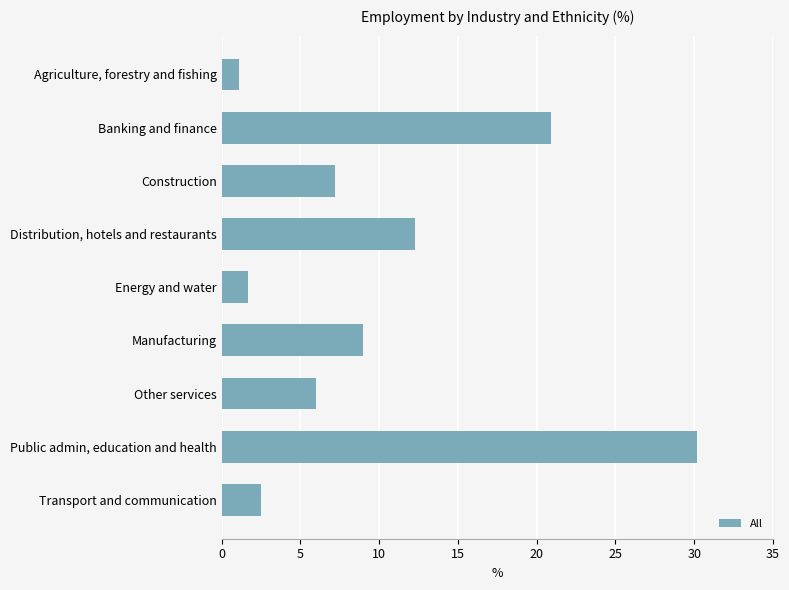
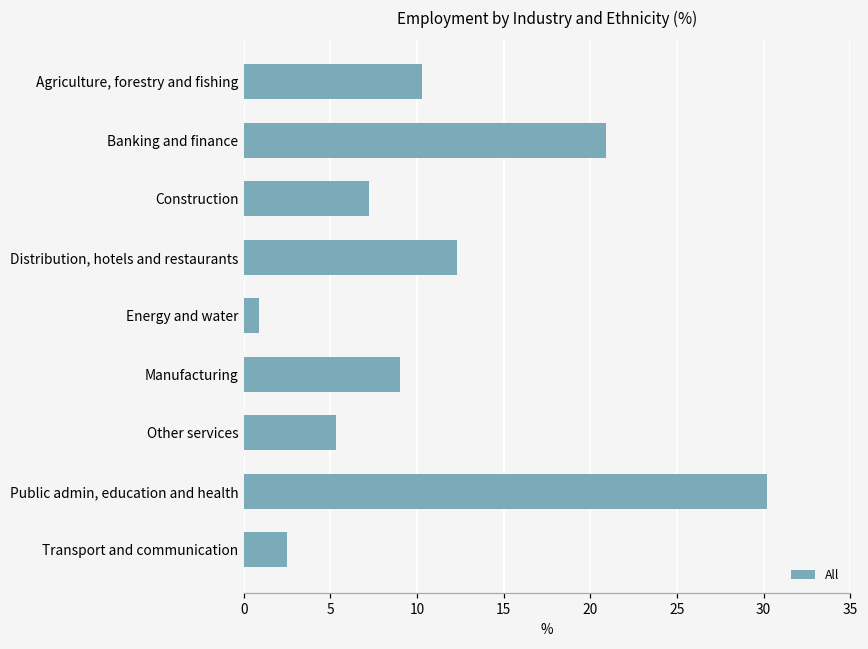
Agriculture, forestry and fishing: 1.1 -> 10.3
Energy and water: 1.7 -> 0.9
Other services: 6.0 -> 5.3
